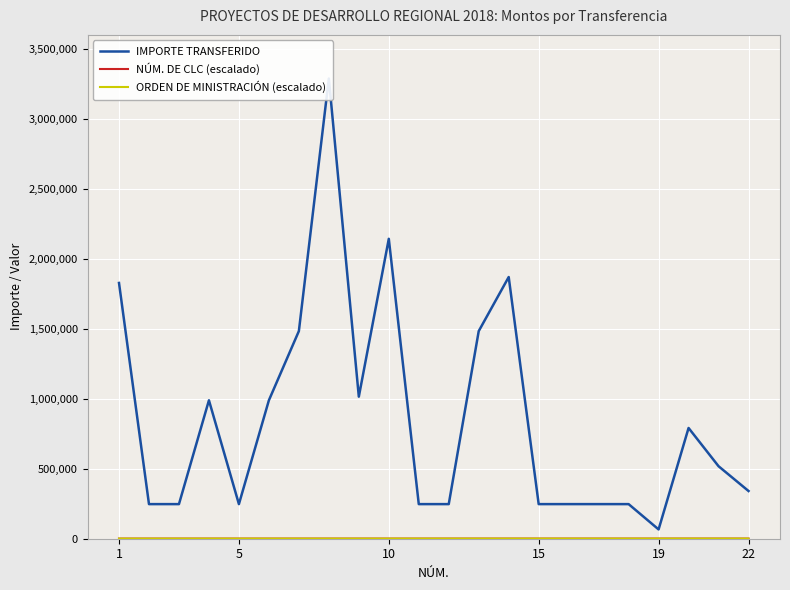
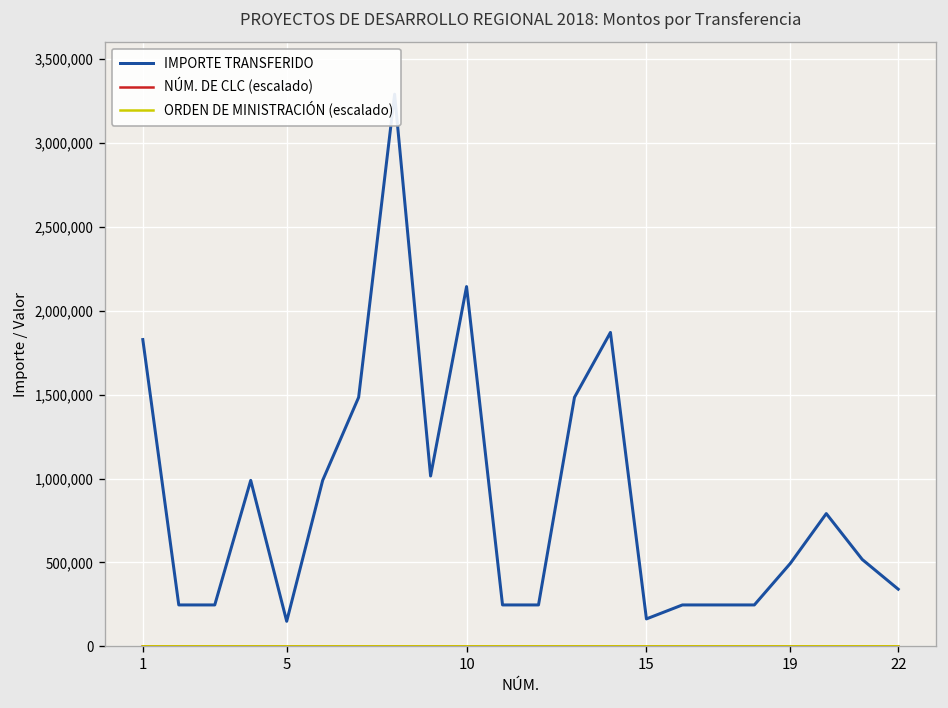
IMPORTE TRANSFERIDO, 5: 250,000 -> 150,000
IMPORTE TRANSFERIDO, 15: 250,000 -> 160,000
IMPORTE TRANSFERIDO, 19: 70,000 -> 490,000
